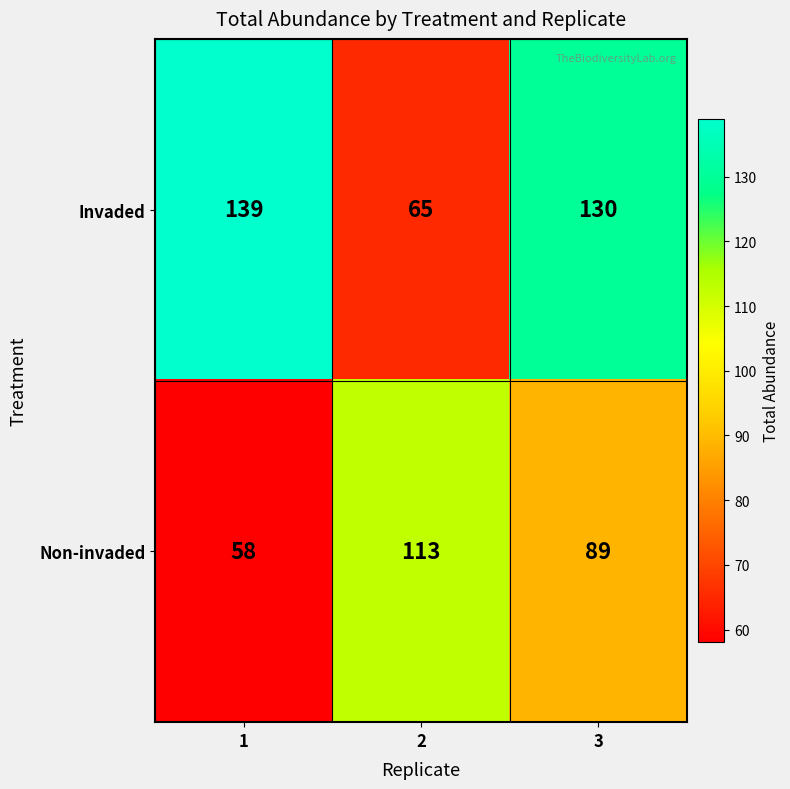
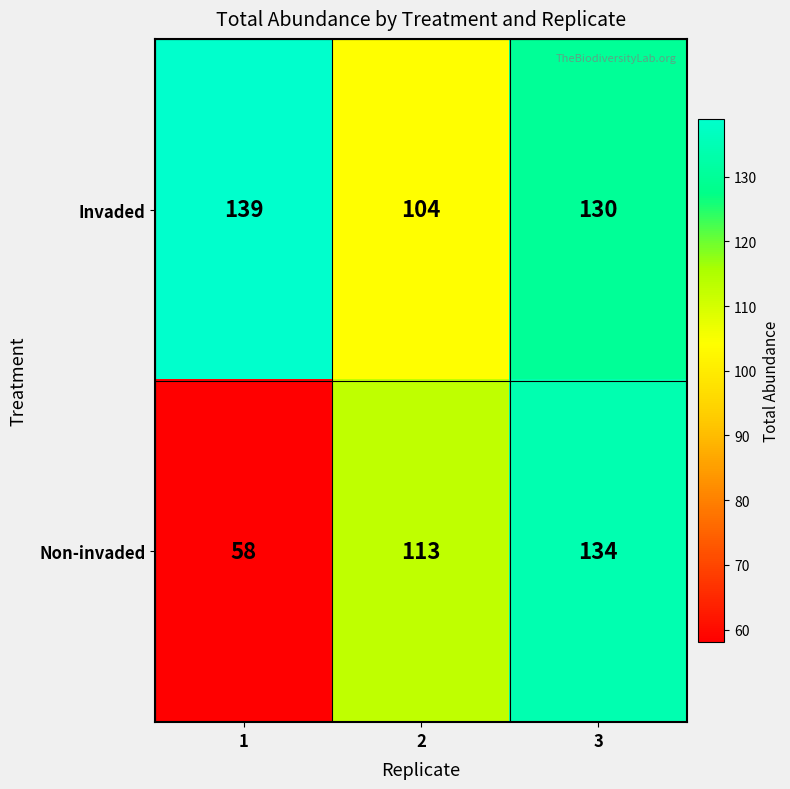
Invaded, 2: 65 -> 104
Non-invaded, 3: 89 -> 134
